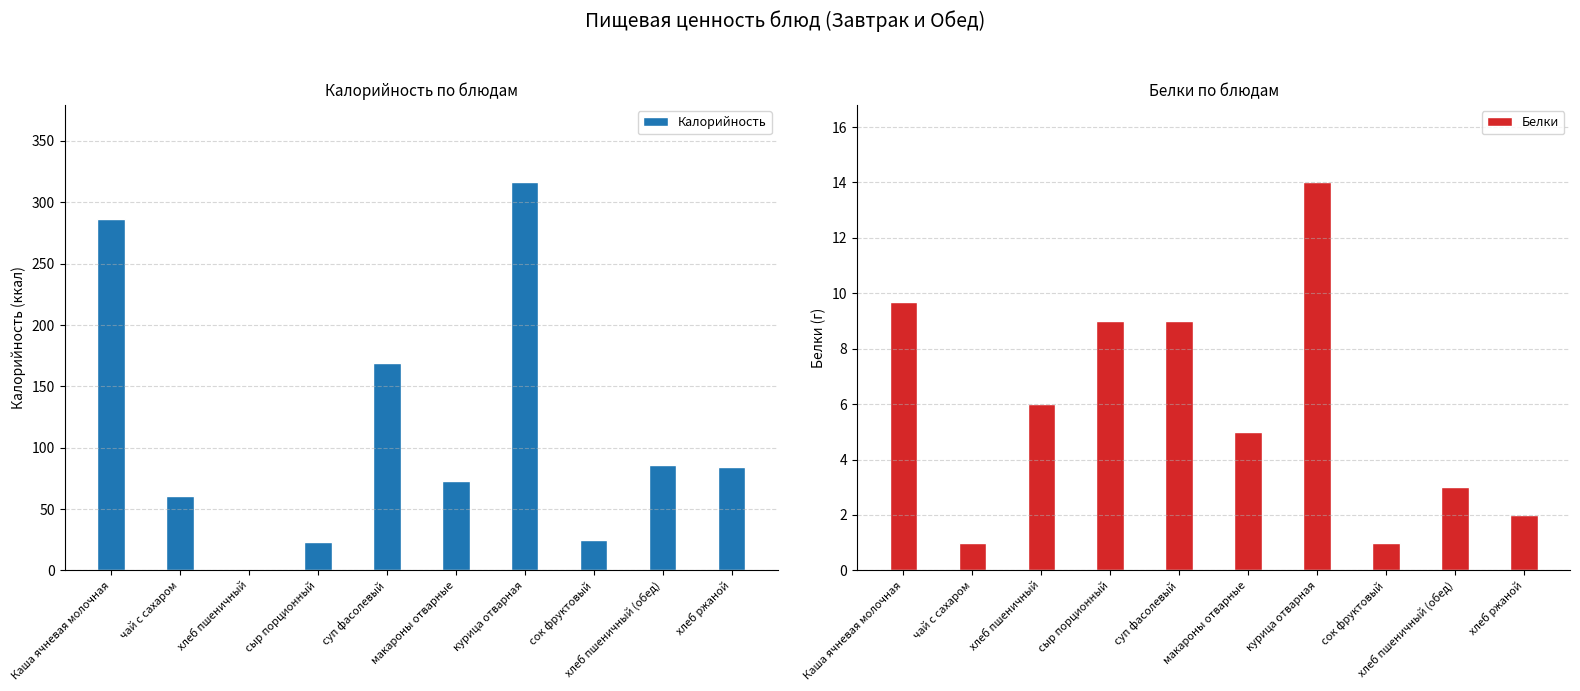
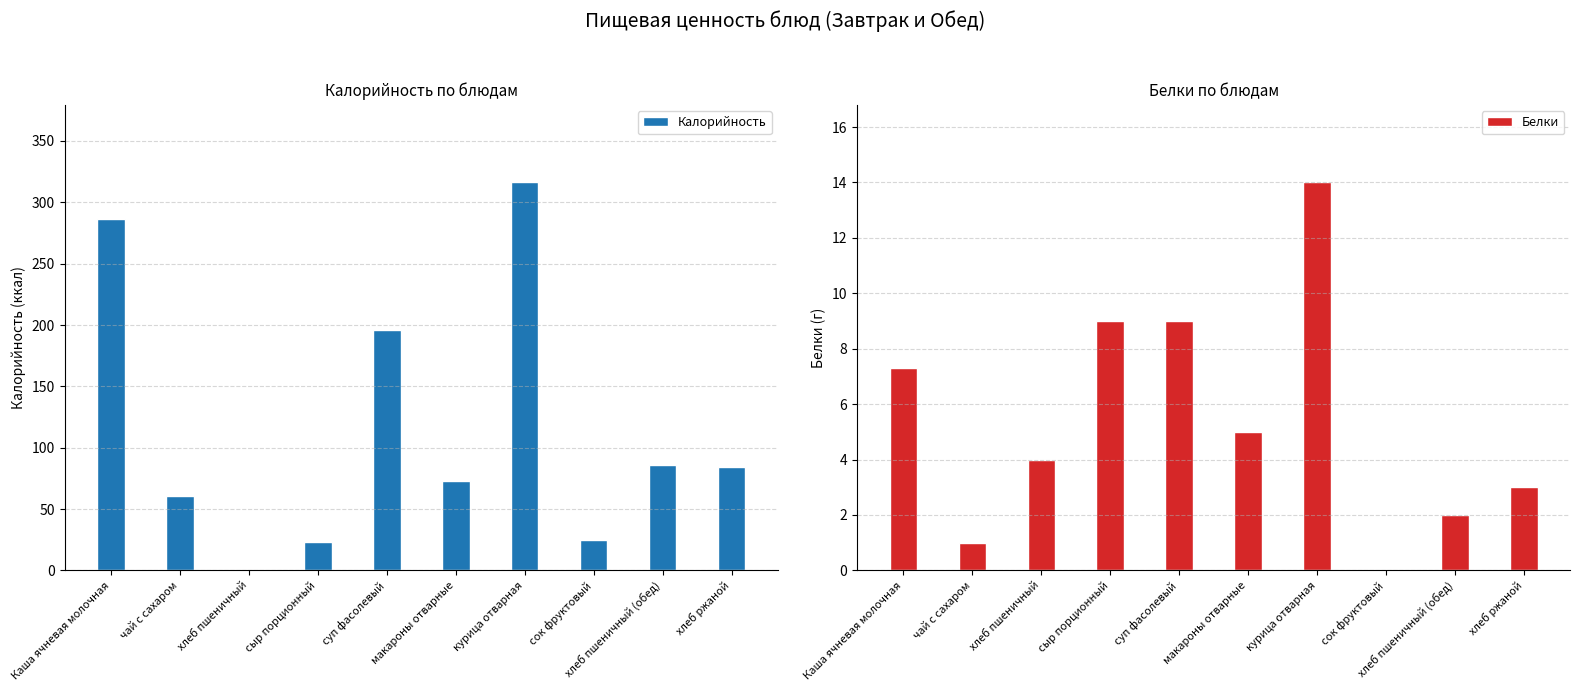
Калорийность по блюдам, суп фасолевый: 169 -> 196
Белки по блюдам, Каша ячневая молочная: 9.7 -> 7.3
Белки по блюдам, хлеб пшеничный: 6 -> 4
Белки по блюдам, сок фруктовый: 1 -> 0
Белки по блюдам, хлеб пшеничный (обед): 3 -> 2
Белки по блюдам, хлеб ржаной: 2 -> 3
